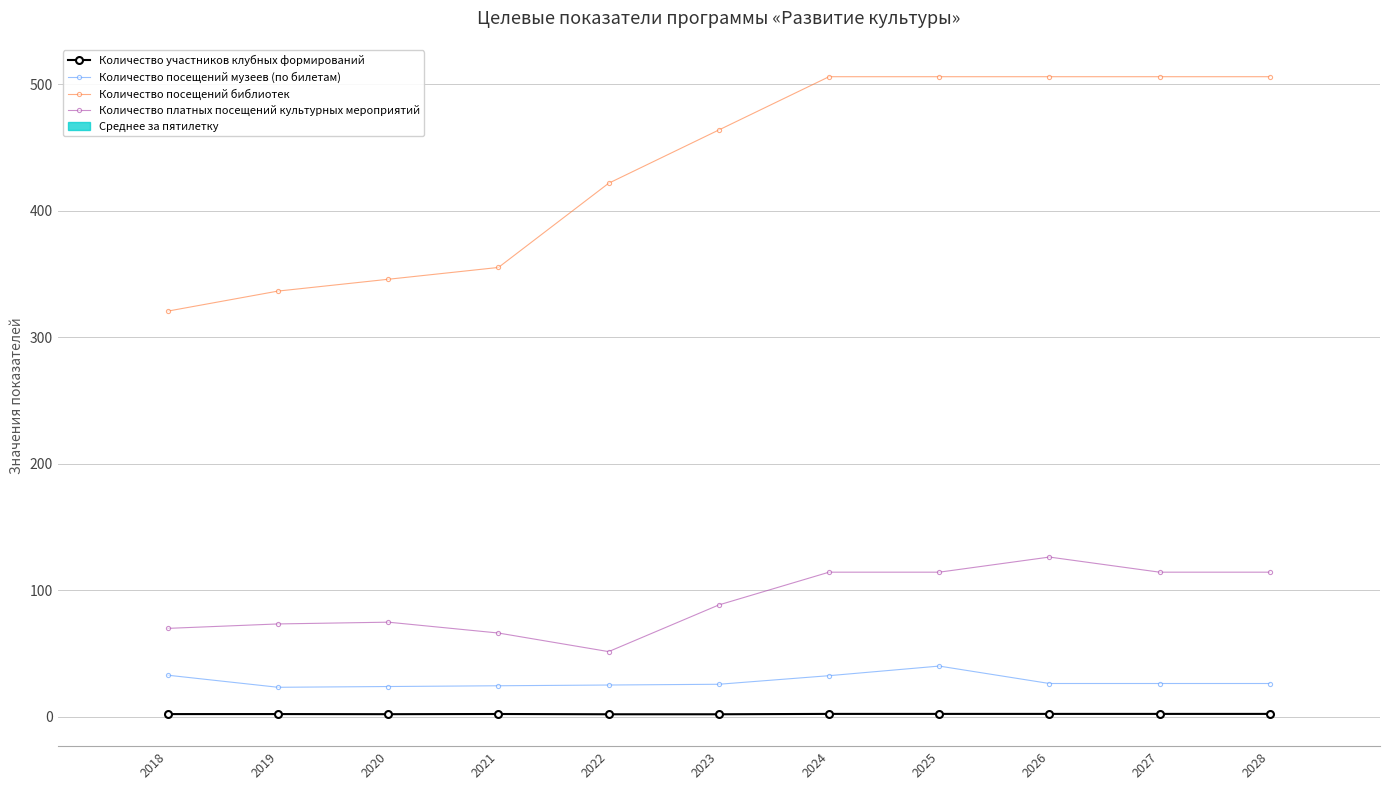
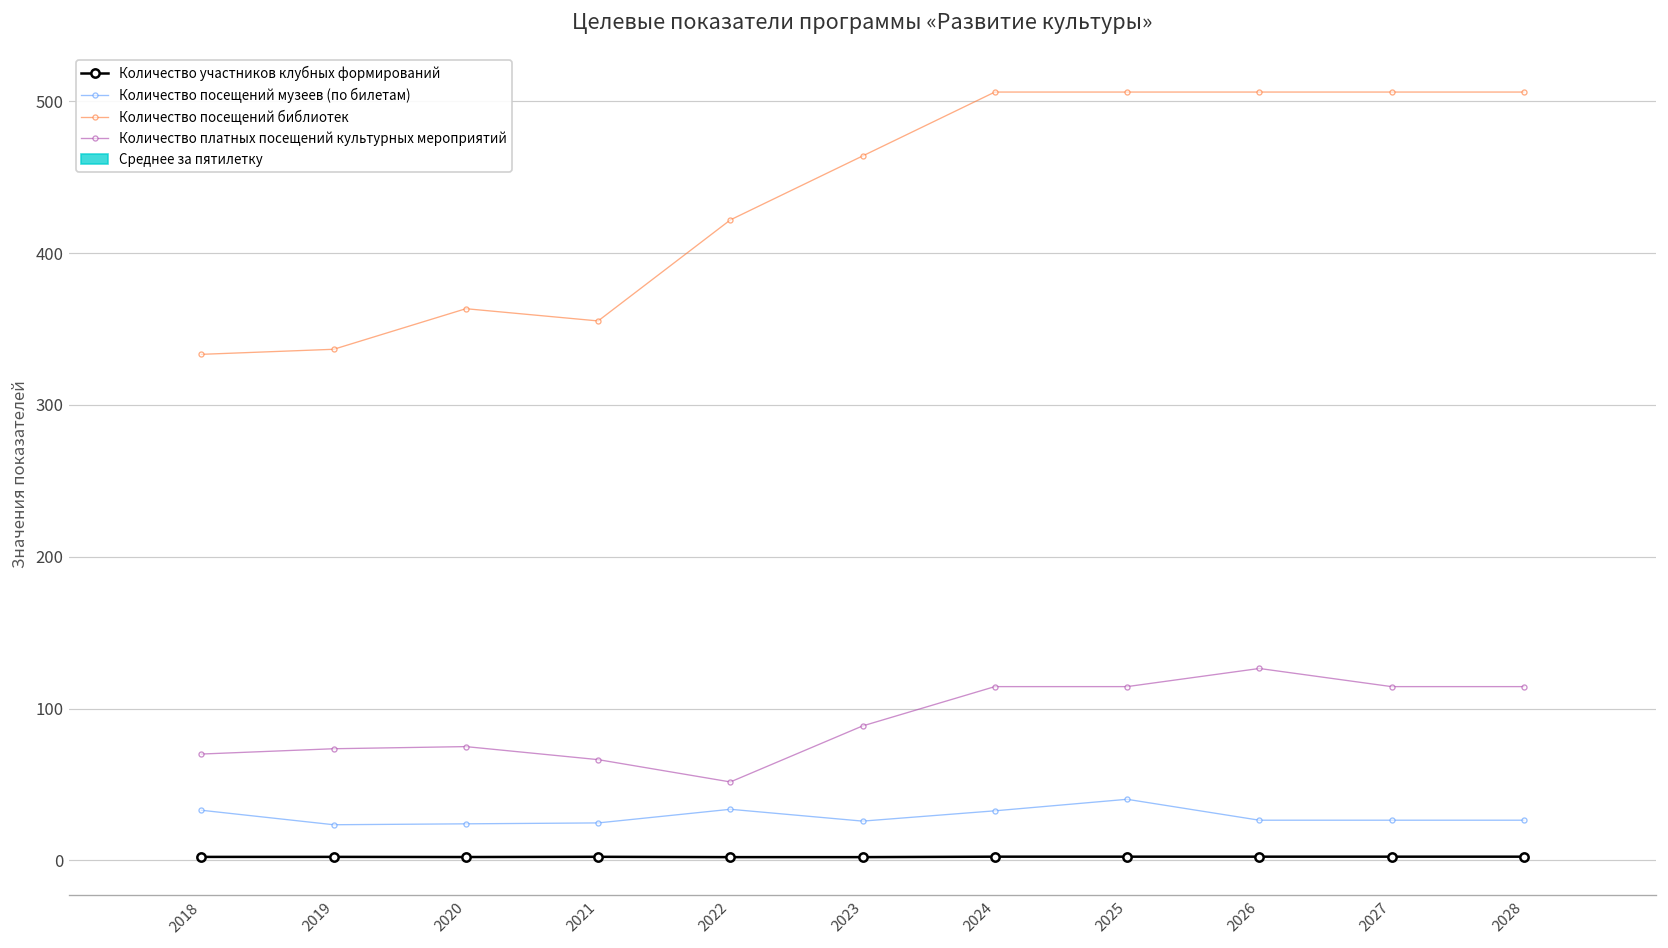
Количество посещений библиотек, 2018: 321 -> 333
Количество посещений библиотек, 2020: 346 -> 363
Количество посещений музеев (по билетам), 2022: 25 -> 34
